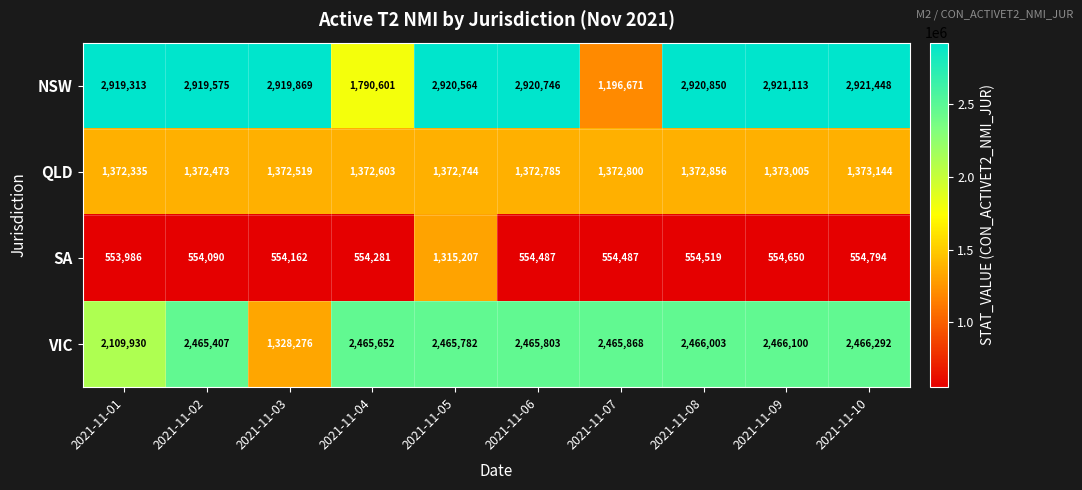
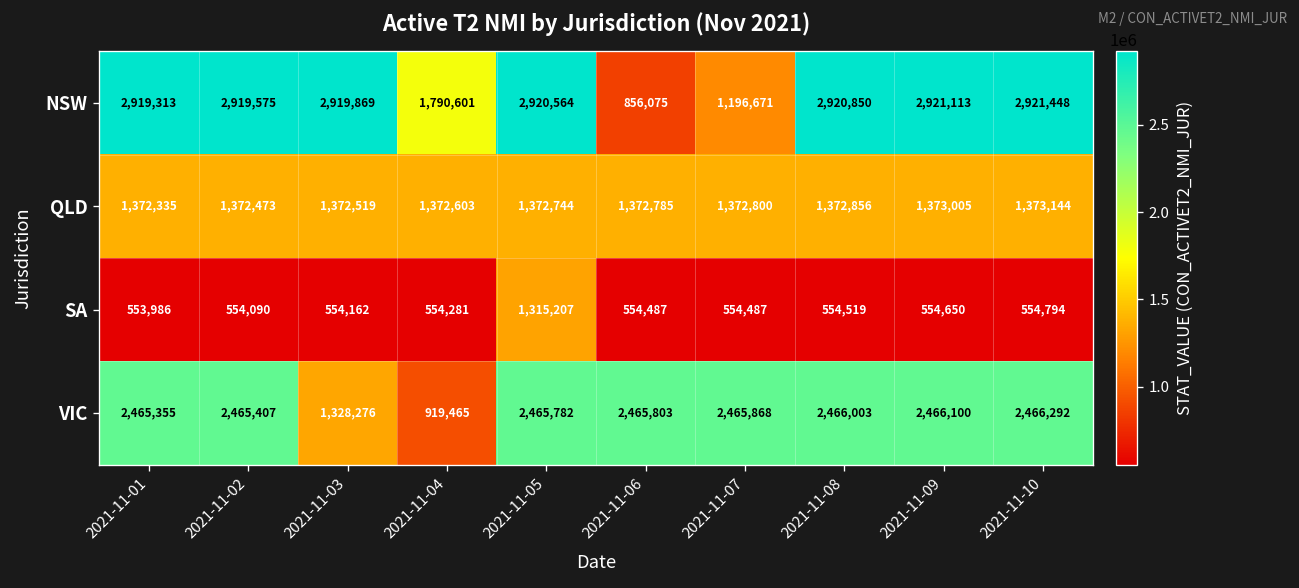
NSW, 2021-11-06: 2,920,746 -> 856,075
VIC, 2021-11-01: 2,109,930 -> 2,465,355
VIC, 2021-11-04: 2,465,652 -> 919,465
